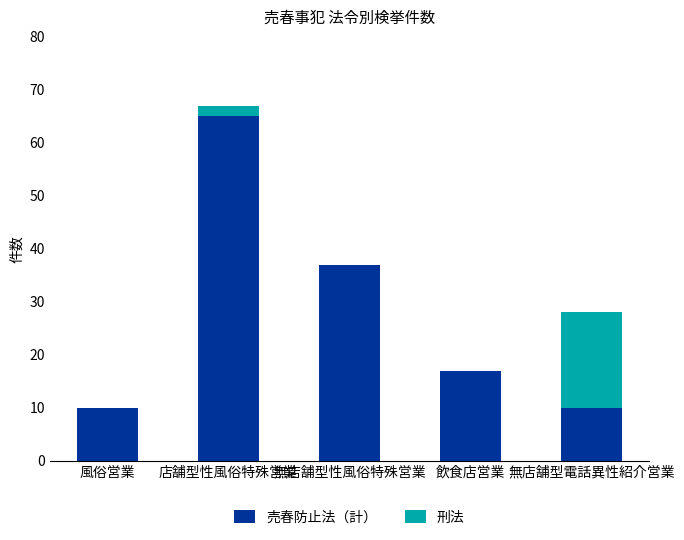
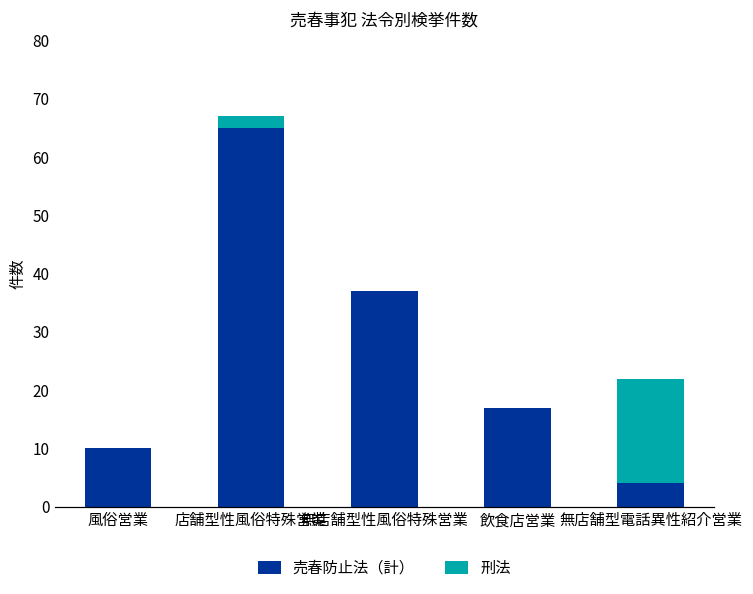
売春防止法（計）, 無店舗型電話異性紹介営業: 10 -> 4
